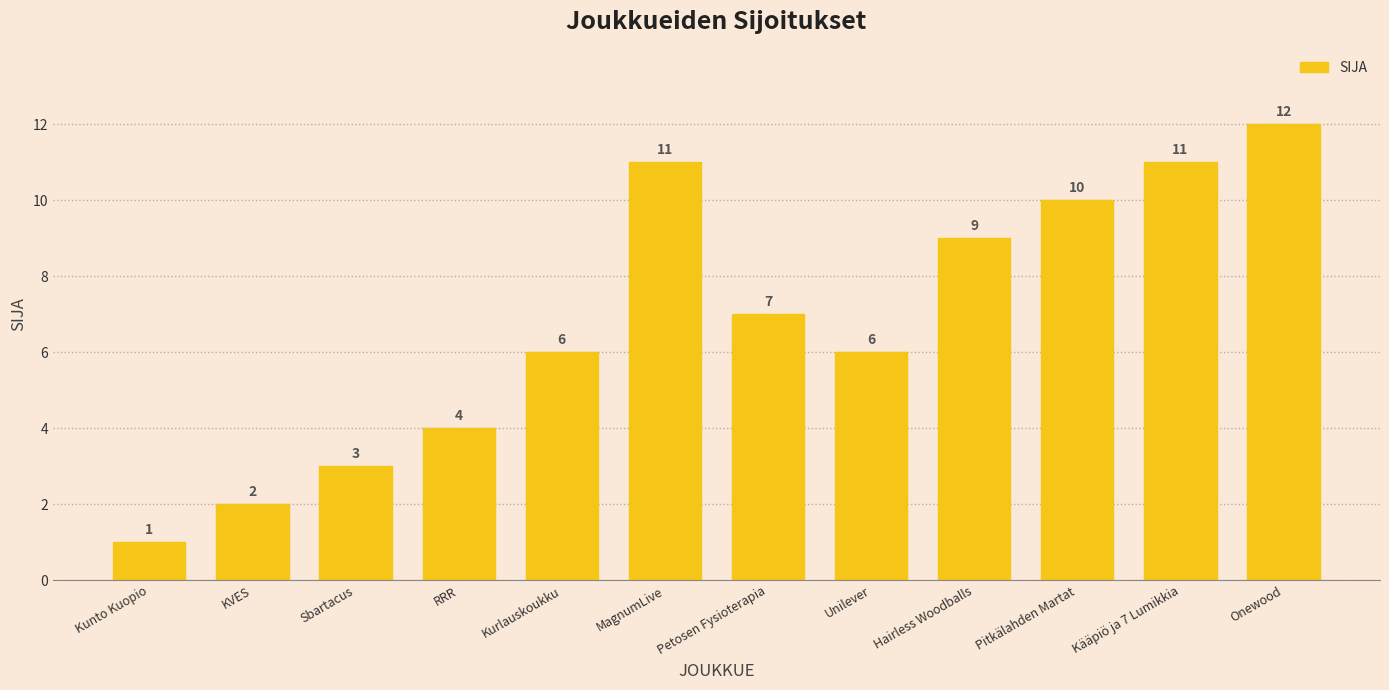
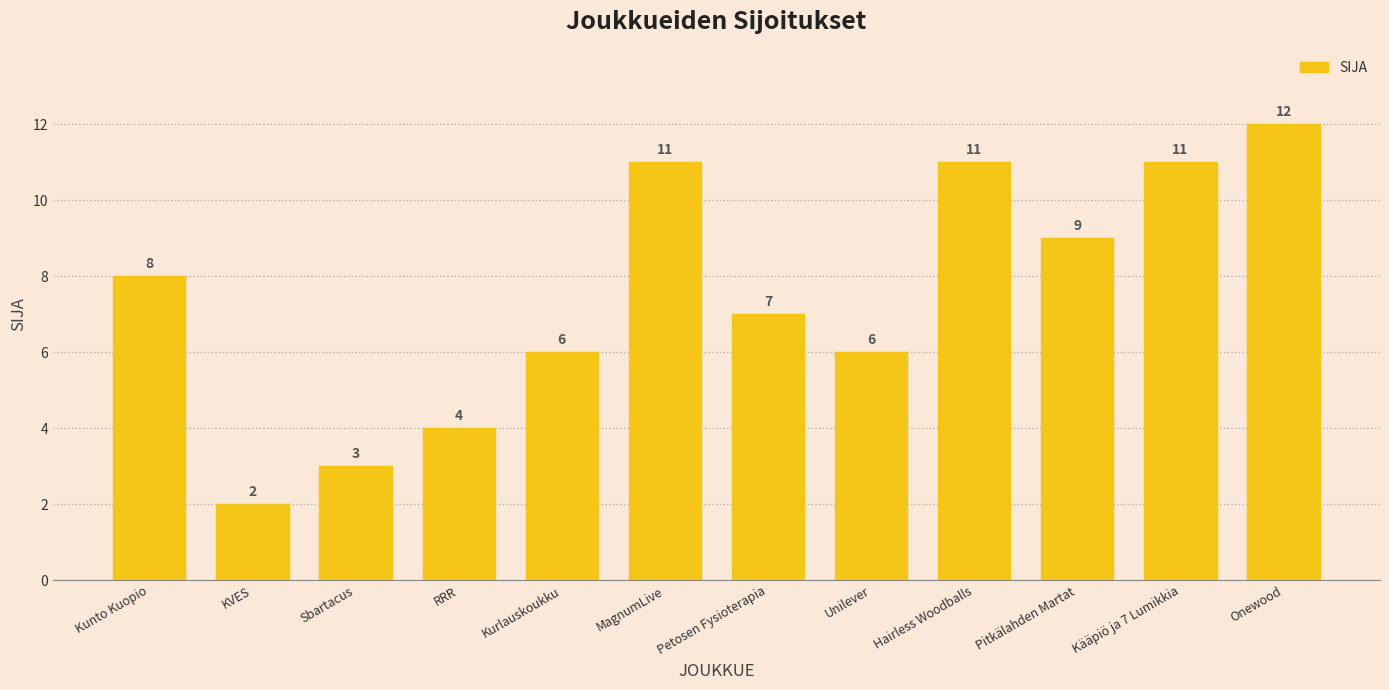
Kunto Kuopio: 1 -> 8
Hairless Woodballs: 9 -> 11
Pitkälahden Martat: 10 -> 9
